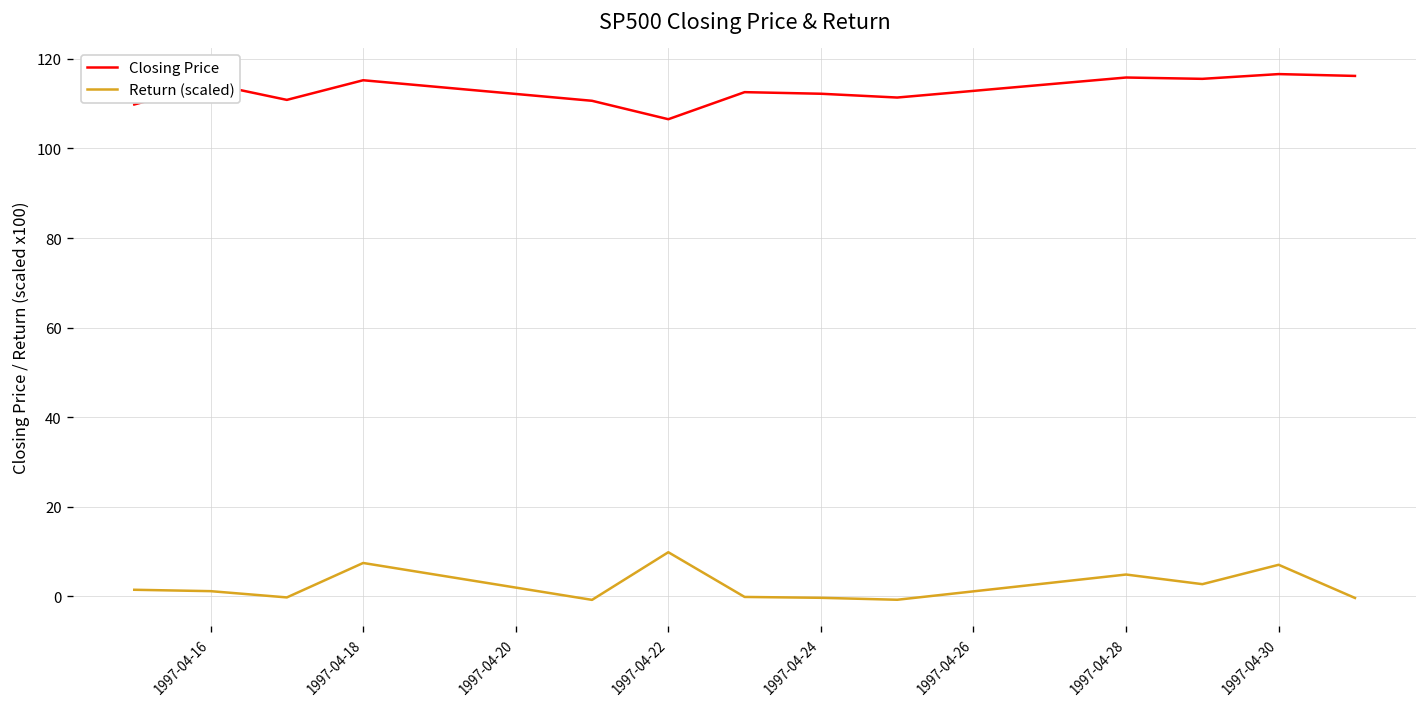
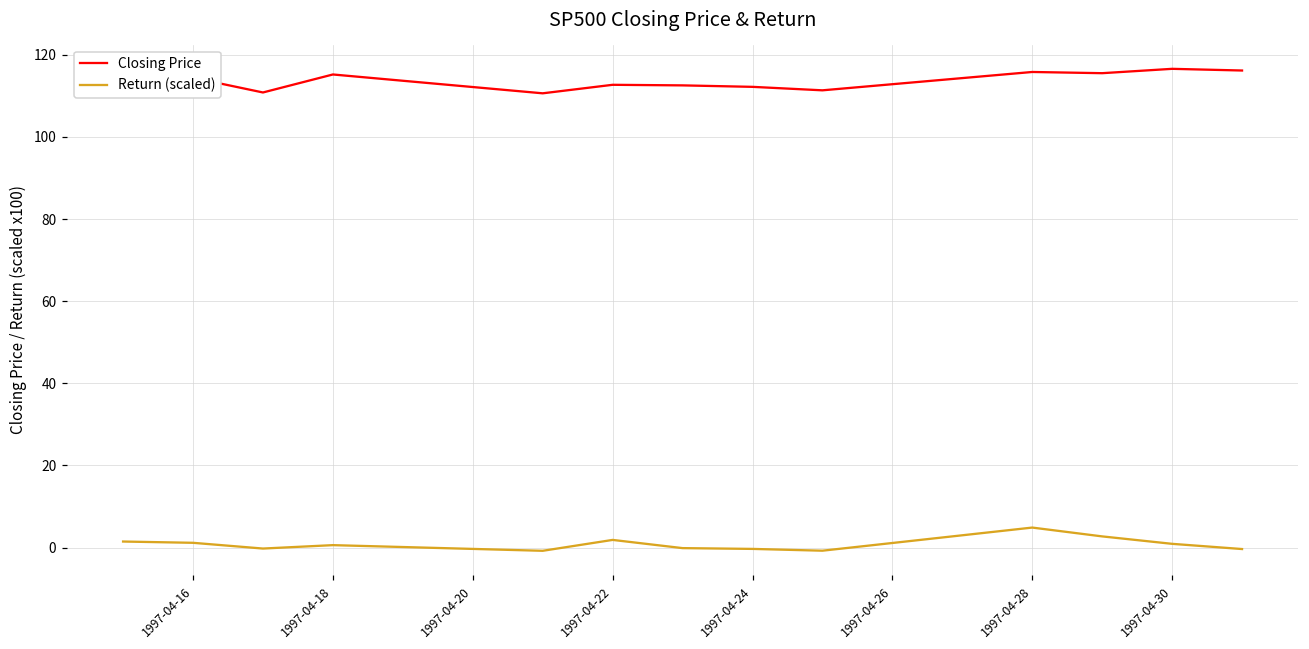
Return (scaled), 1997-04-18: 7 -> 1
Closing Price, 1997-04-22: 107 -> 113
Return (scaled), 1997-04-22: 10 -> 2
Return (scaled), 1997-04-30: 7 -> 1
